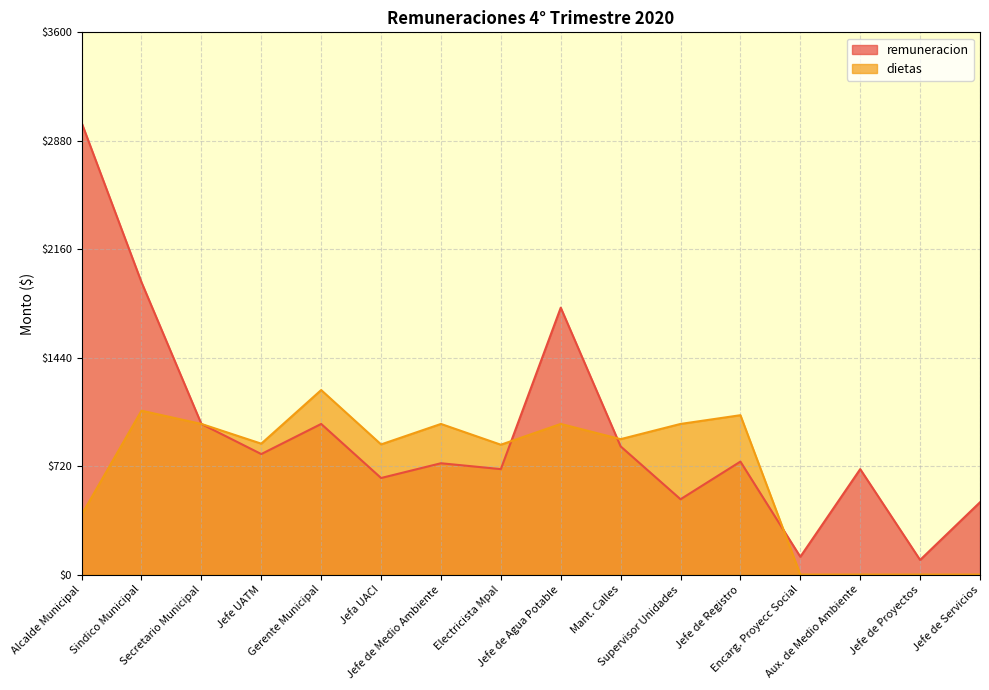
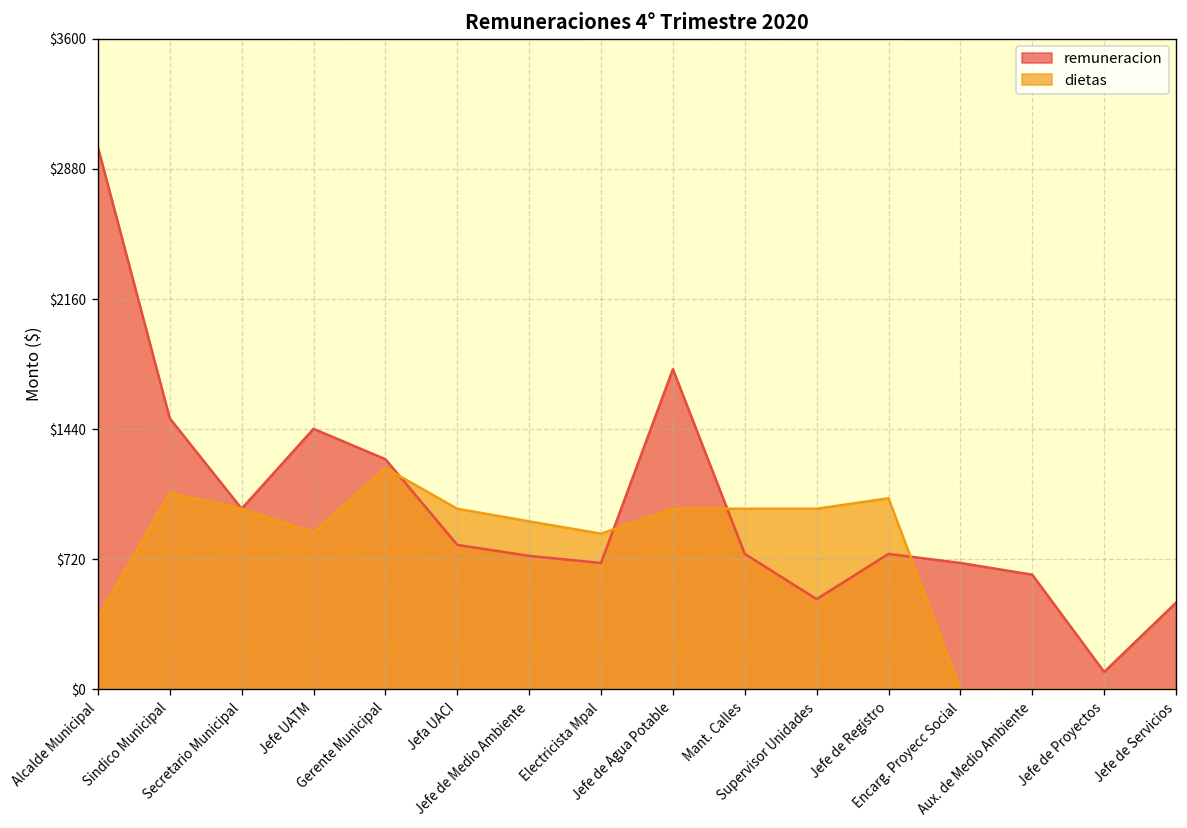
remuneracion, Sindico Municipal: $1940 -> $1500
remuneracion, Jefe UATM: $800 -> $1440
remuneracion, Gerente Municipal: $1000 -> $1270
remuneracion, Jefa UACI: $640 -> $800
dietas, Jefa UACI: $860 -> $1000
dietas, Jefe de Medio Ambiente: $1000 -> $930
remuneracion, Mant. Calles: $850 -> $750
dietas, Mant. Calles: $900 -> $1000
remuneracion, Encarg. Proyecc Social: $120 -> $700
remuneracion, Aux. de Medio Ambiente: $700 -> $640
